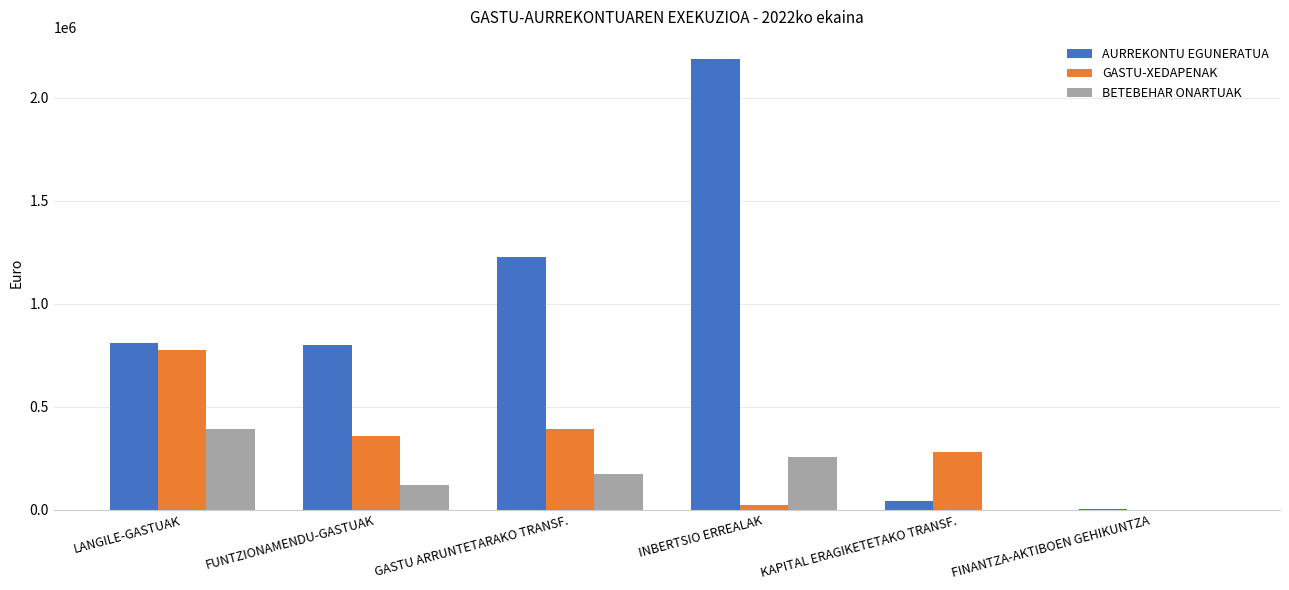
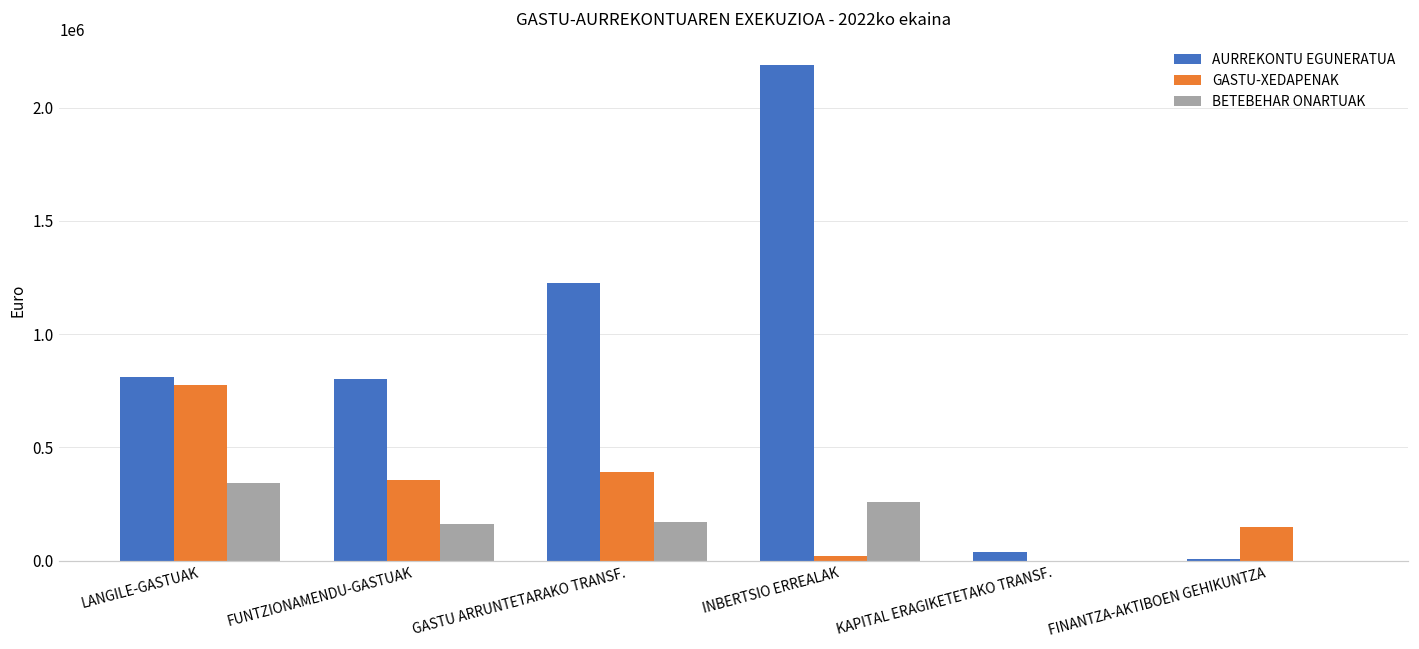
BETEBEHAR ONARTUAK, LANGILE-GASTUAK: 390000 -> 340000
BETEBEHAR ONARTUAK, FUNTZIONAMENDU-GASTUAK: 120000 -> 160000
GASTU-XEDAPENAK, KAPITAL ERAGIKETETAKO TRANSF.: 280000 -> 0
GASTU-XEDAPENAK, FINANTZA-AKTIBOEN GEHIKUNTZA: 0 -> 150000
